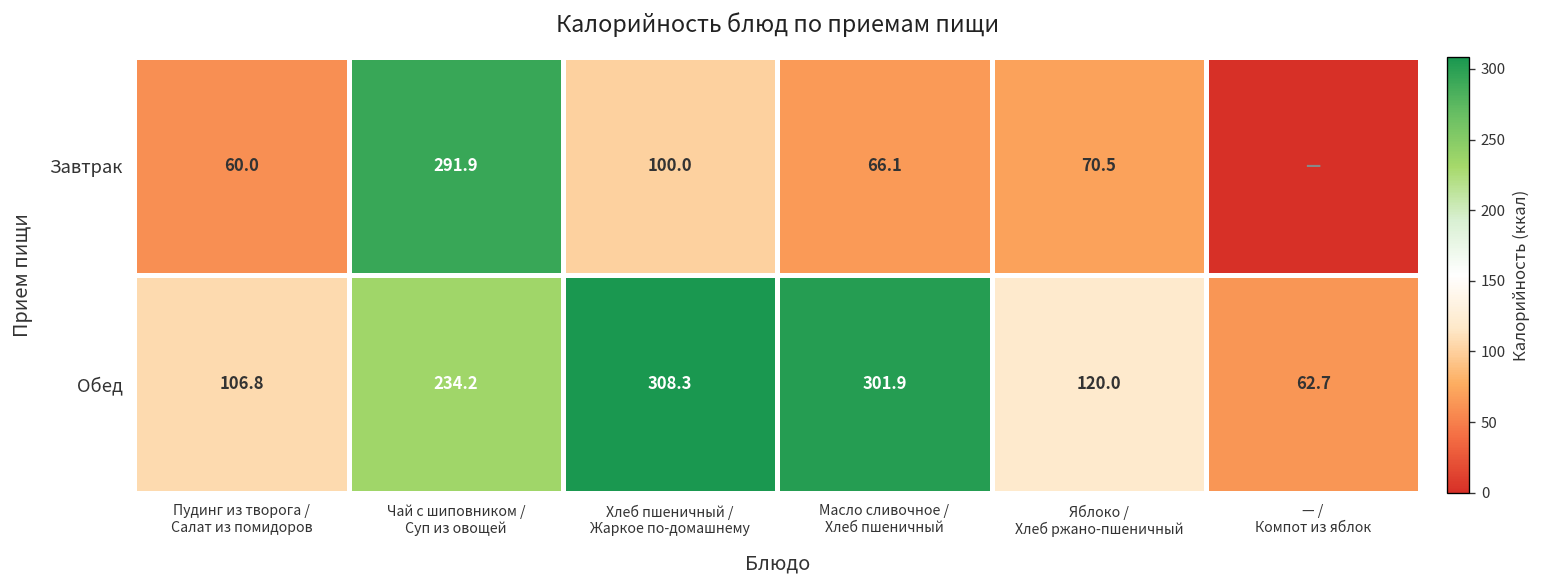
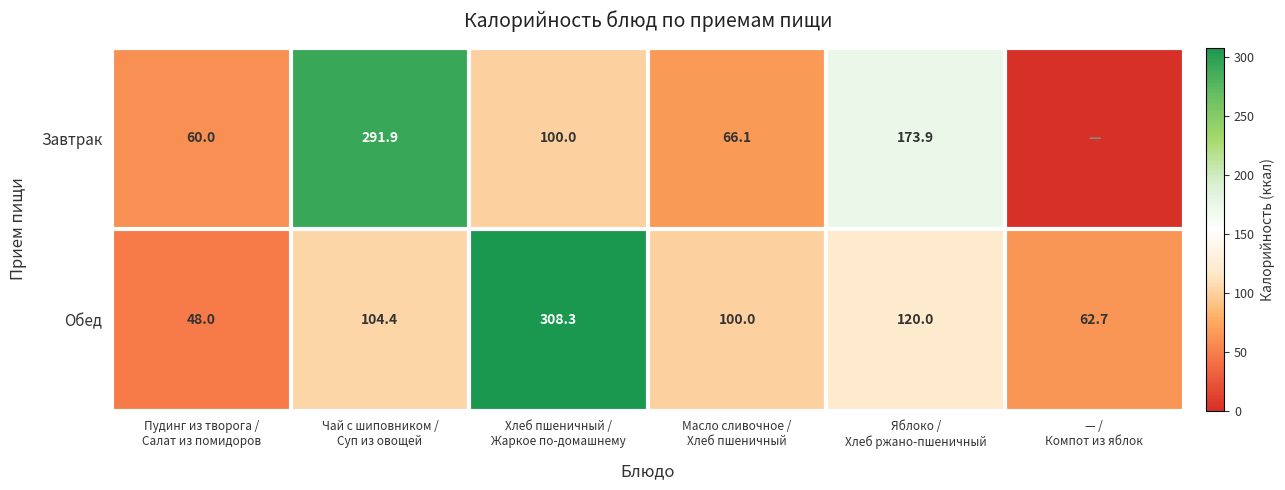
Завтрак, Яблоко / Хлеб ржано-пшеничный: 70.5 -> 173.9
Обед, Пудинг из творога / Салат из помидоров: 106.8 -> 48.0
Обед, Чай с шиповником / Суп из овощей: 234.2 -> 104.4
Обед, Масло сливочное / Хлеб пшеничный: 301.9 -> 100.0
